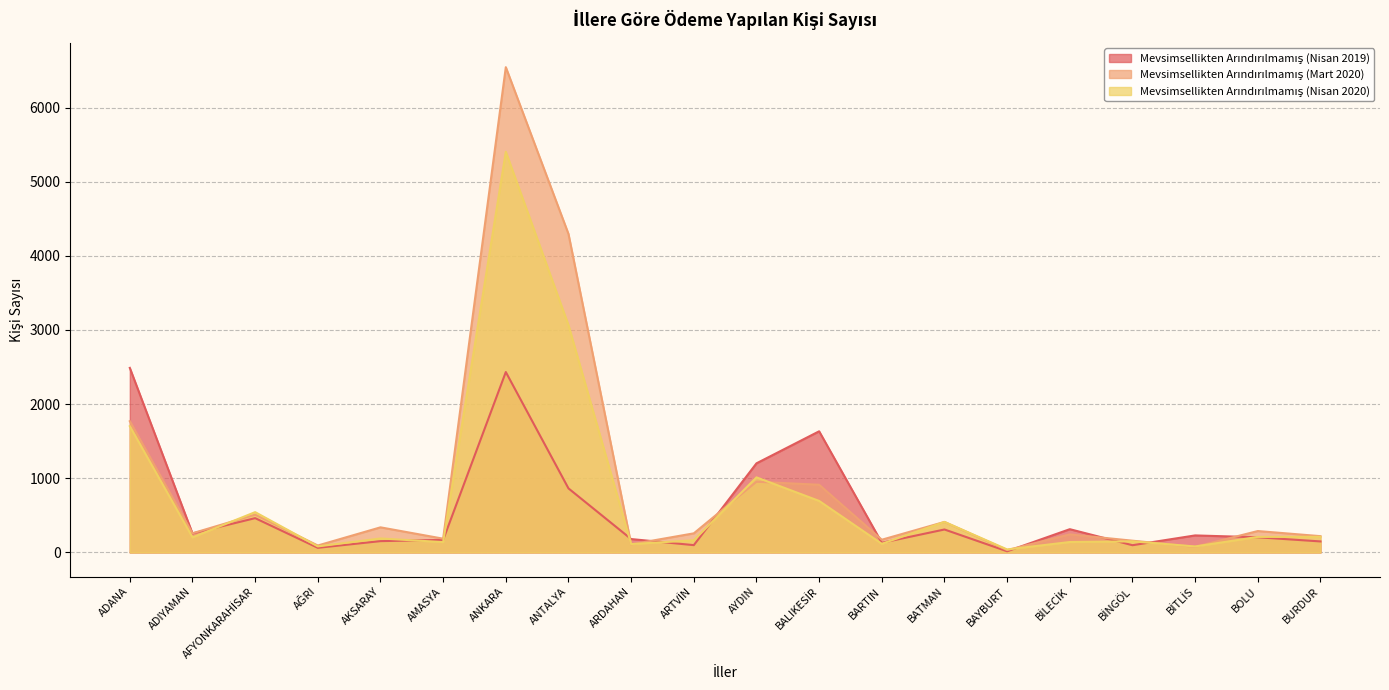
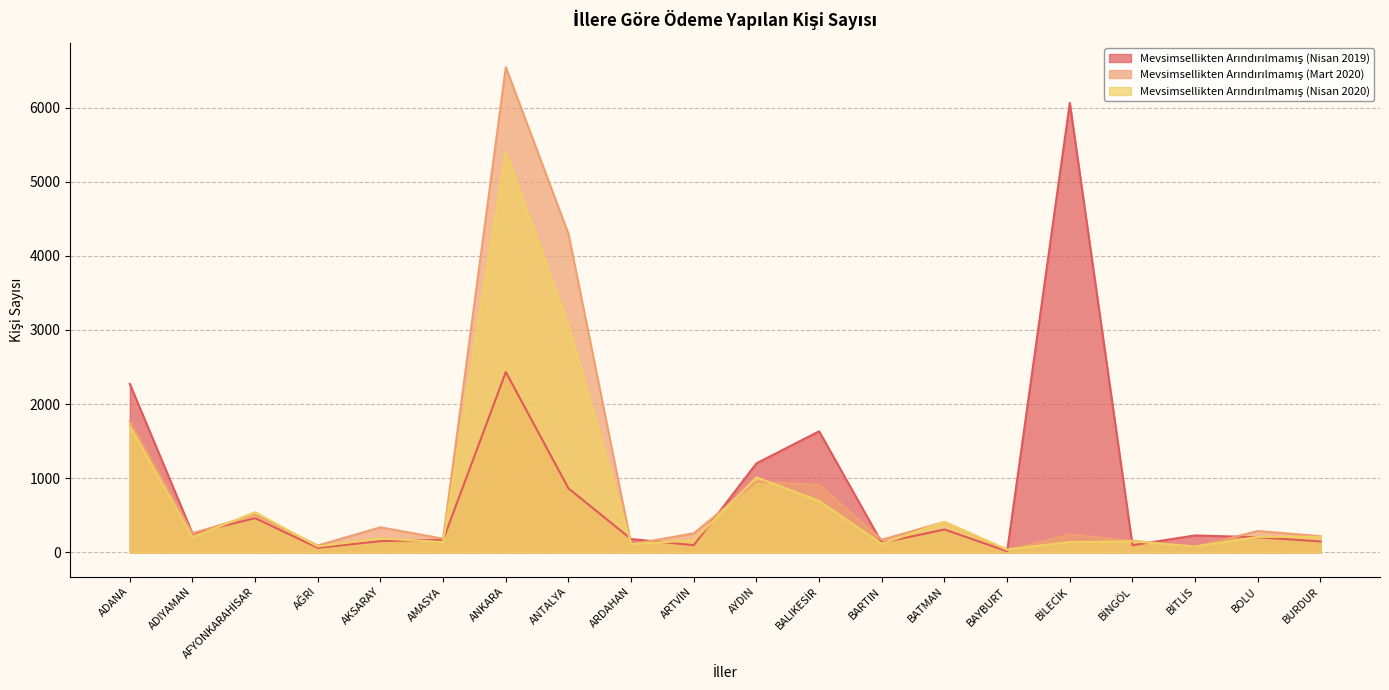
Mevsimsellikten Arındırılmamış (Nisan 2019), ADANA: 2500 -> 2300
Mevsimsellikten Arındırılmamış (Nisan 2019), BİLECİK: 300 -> 6100
